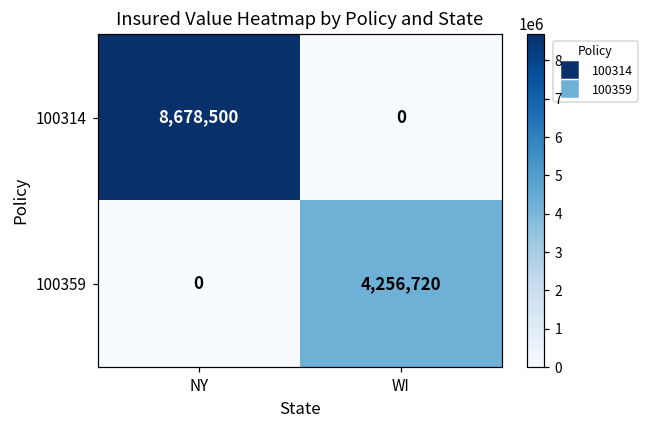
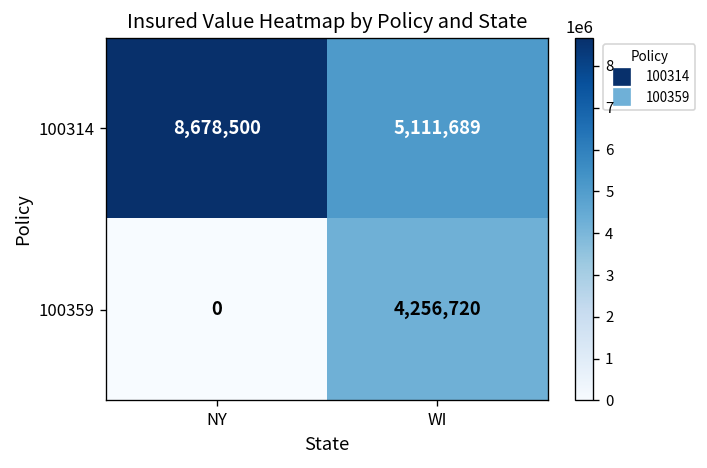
100314, WI: 0 -> 5,111,689
